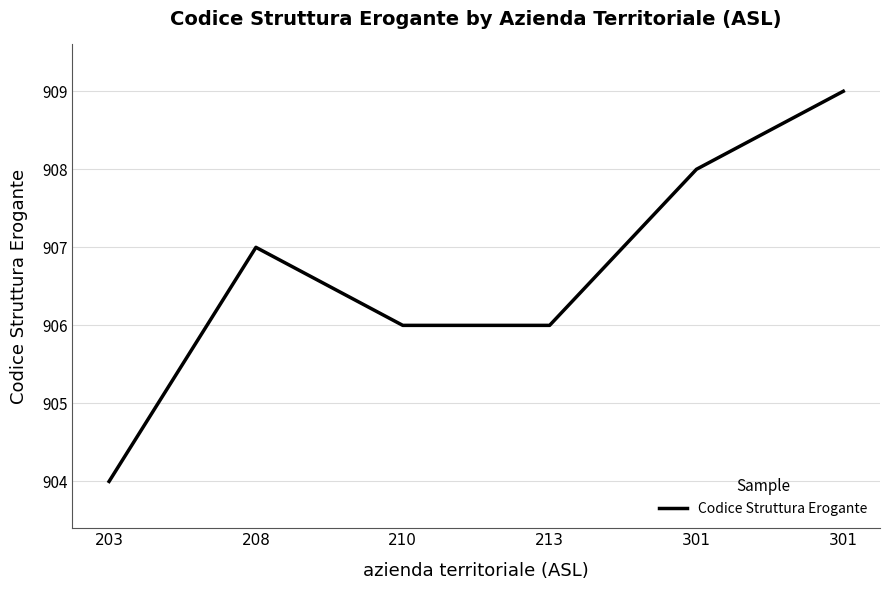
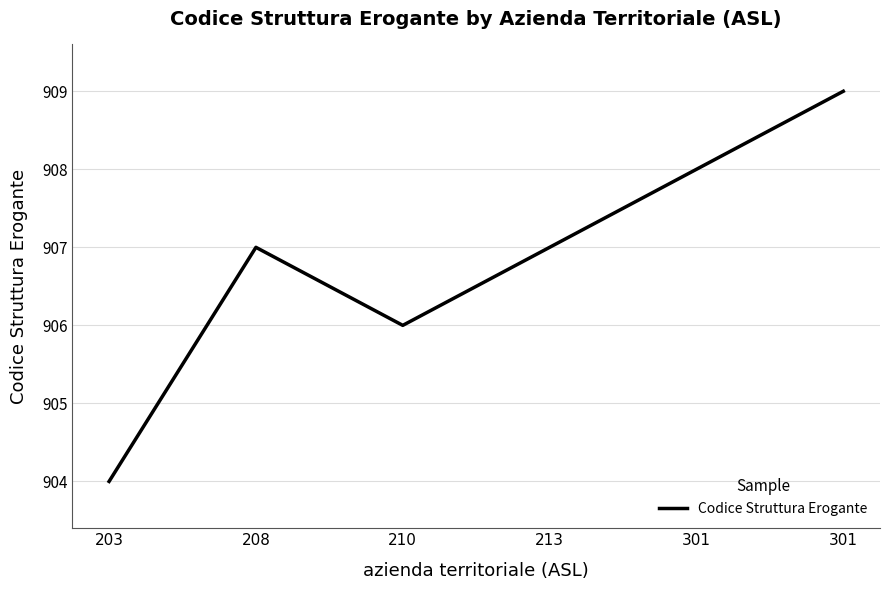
213: 906 -> 907
